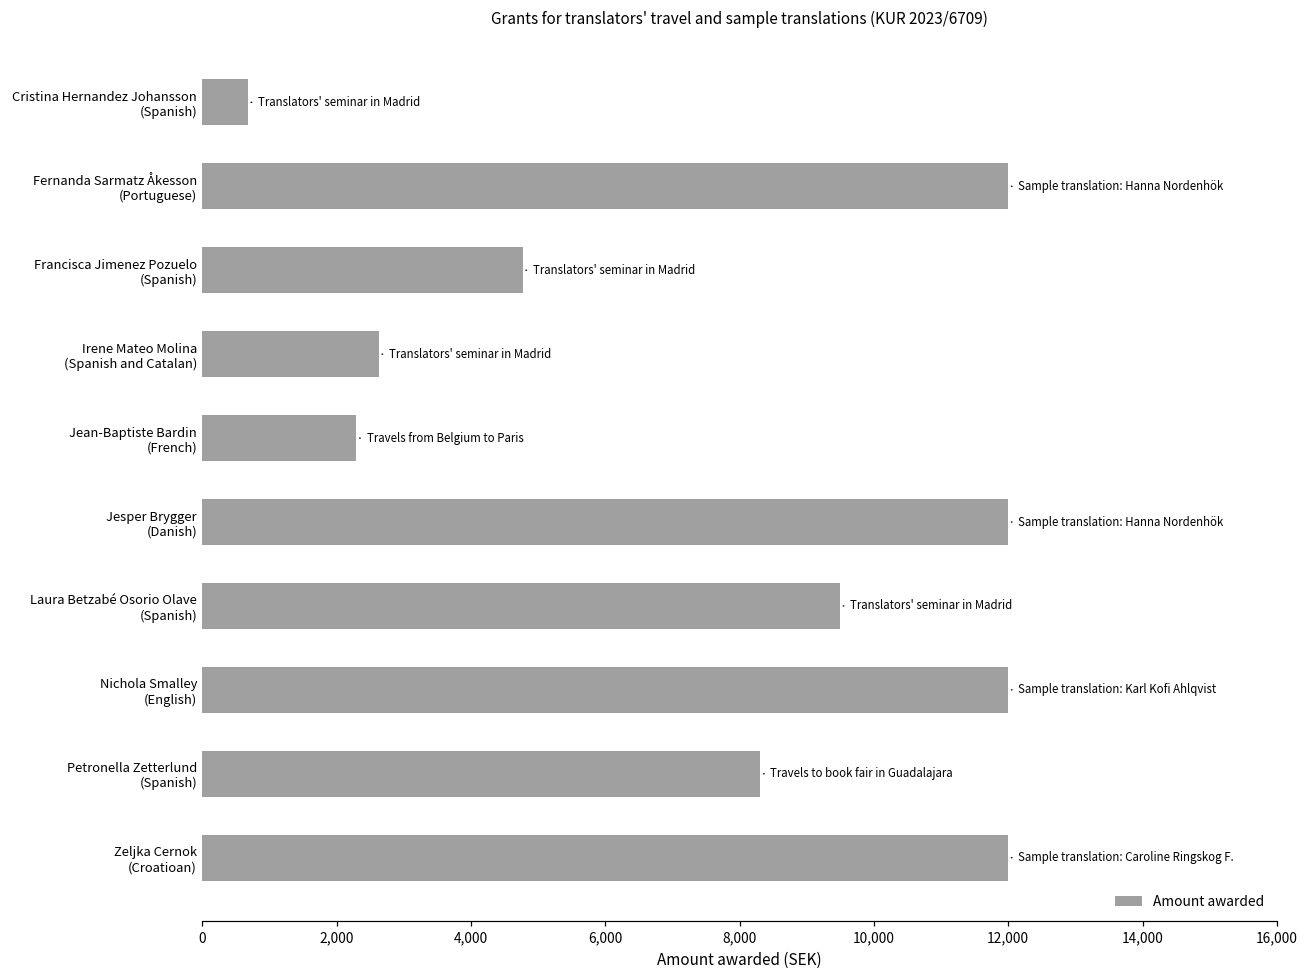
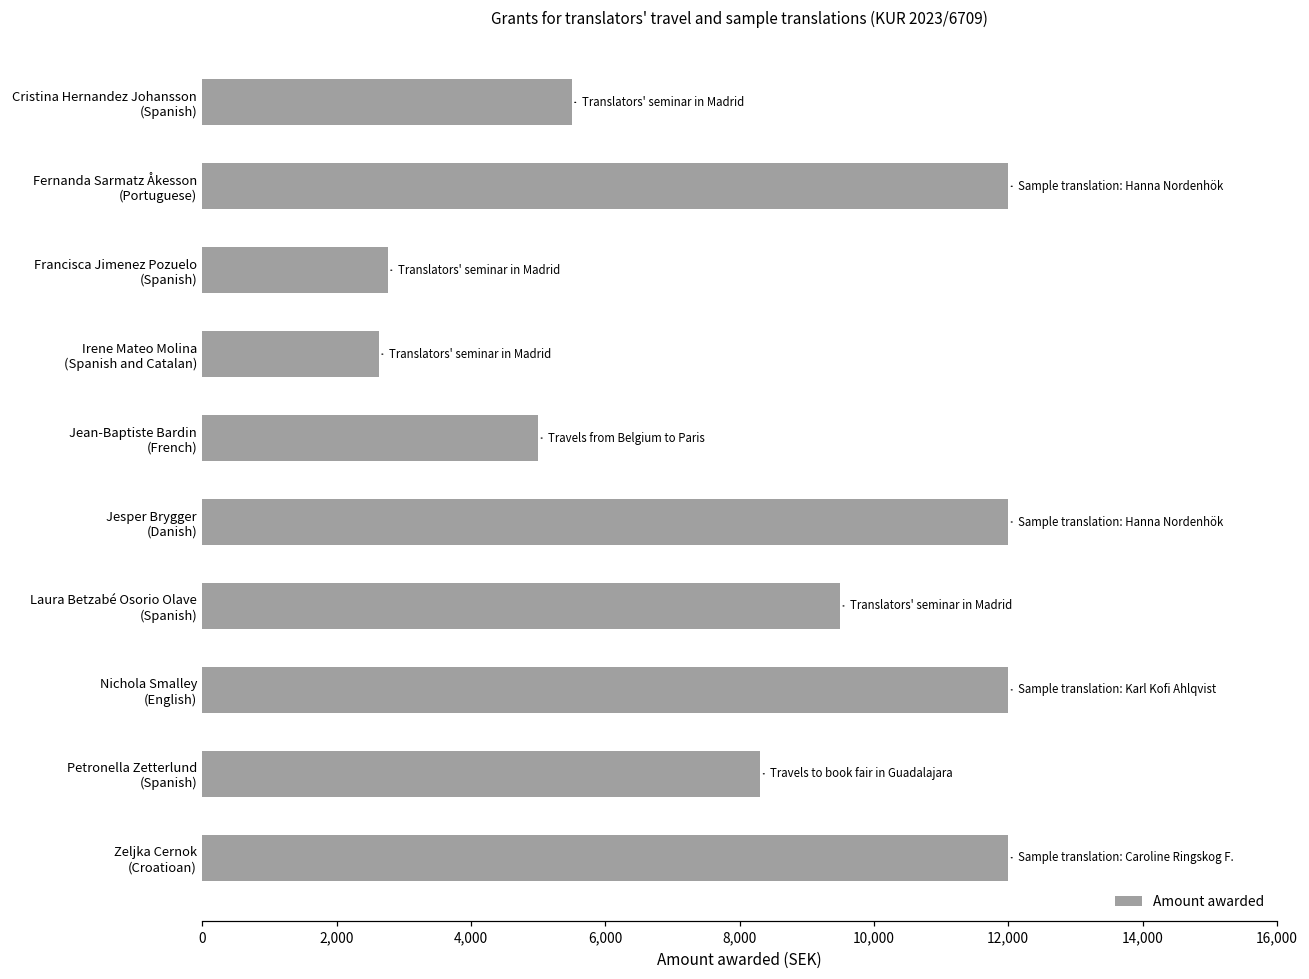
Cristina Hernandez Johansson (Spanish): 700 -> 5,500
Francisca Jimenez Pozuelo (Spanish): 4,800 -> 2,800
Jean-Baptiste Bardin (French): 2,300 -> 5,000
